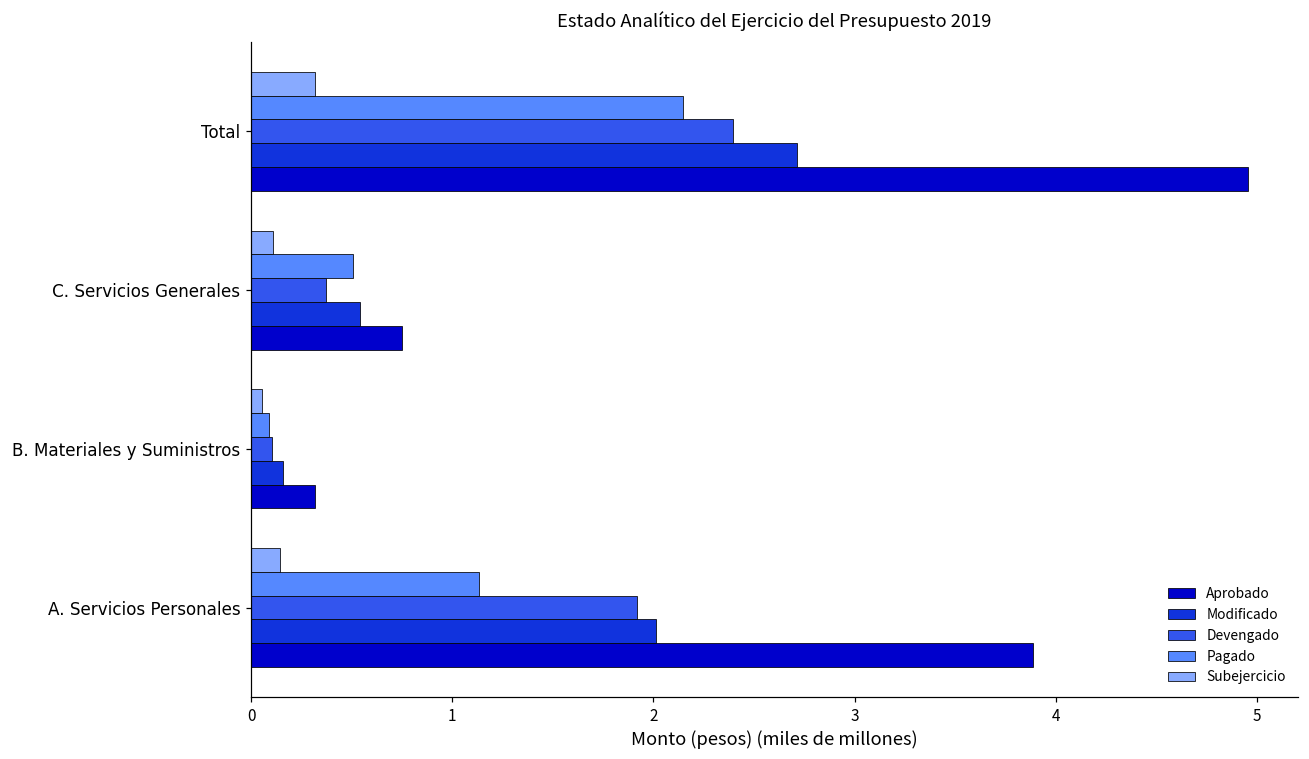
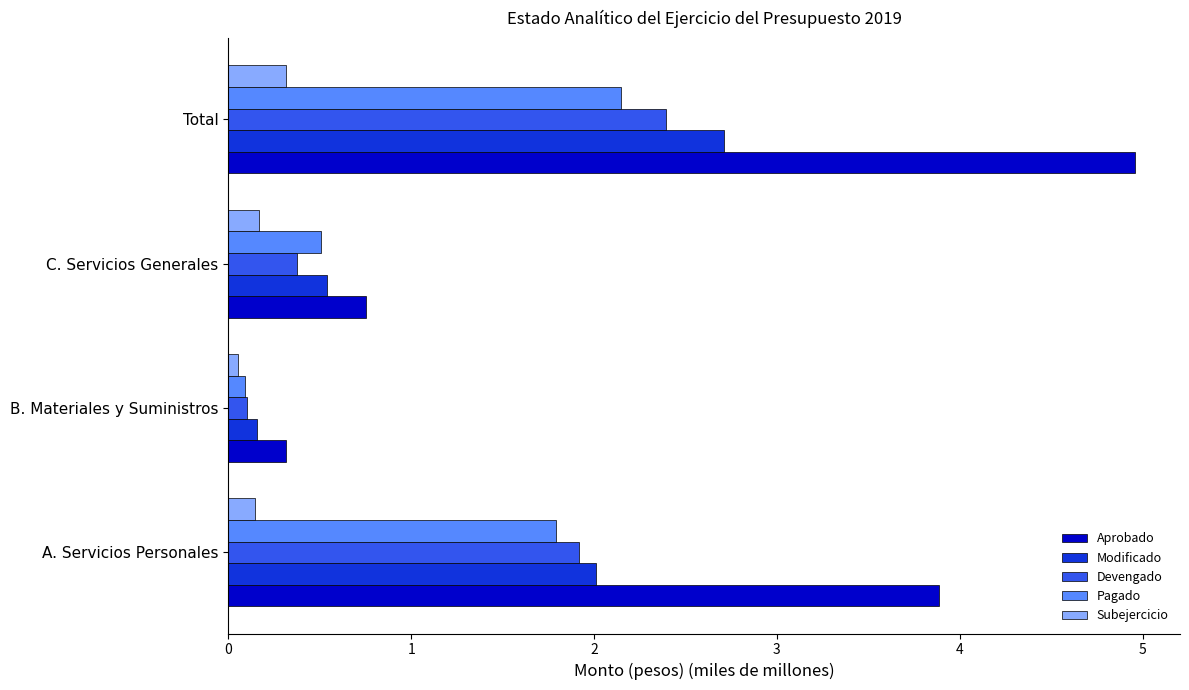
Subejercicio, C. Servicios Generales: 0.11 -> 0.17
Pagado, A. Servicios Personales: 1.13 -> 1.79
